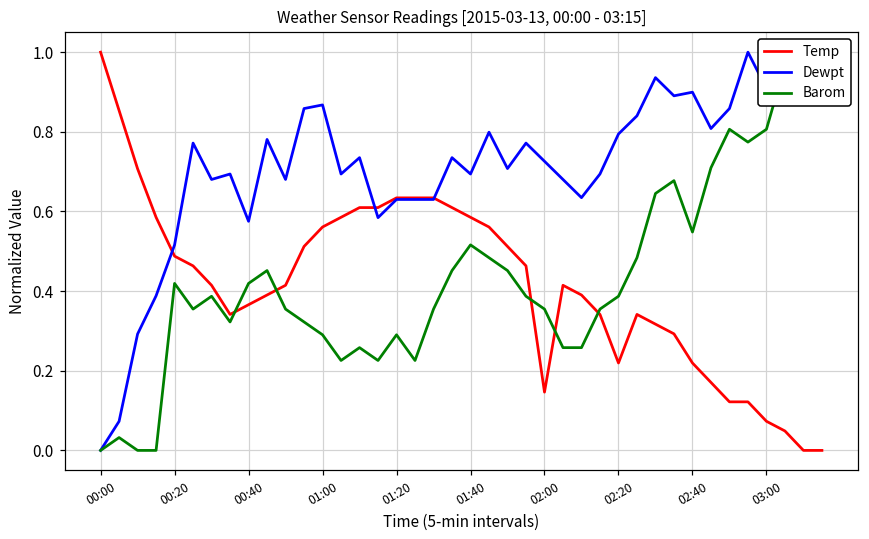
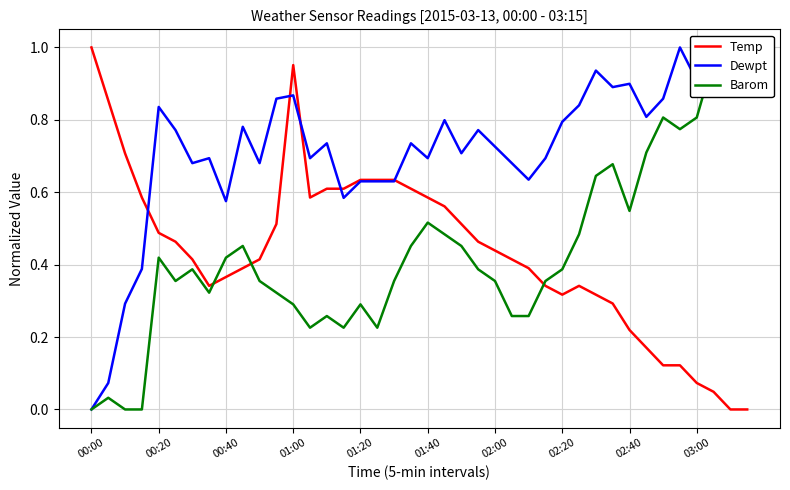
Dewpt, 00:20: 0.52 -> 0.84
Temp, 01:00: 0.56 -> 0.95
Temp, 02:00: 0.15 -> 0.44
Temp, 02:20: 0.22 -> 0.32
